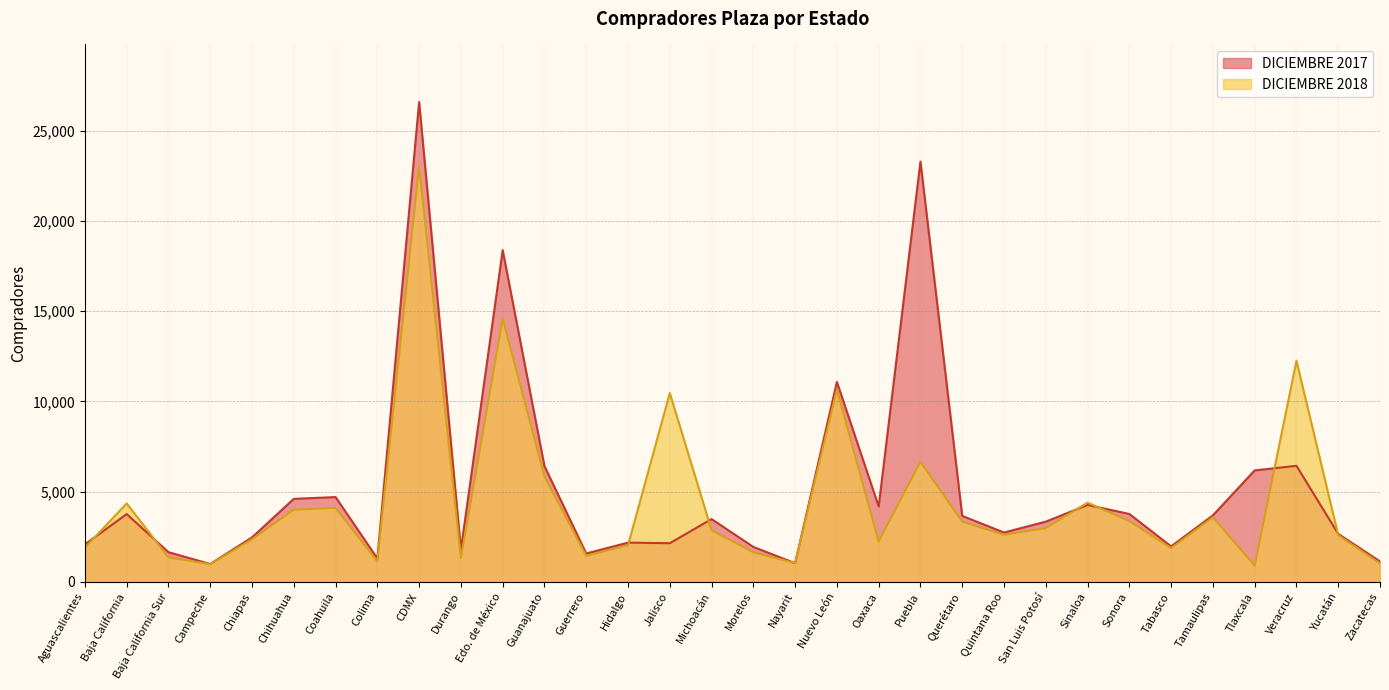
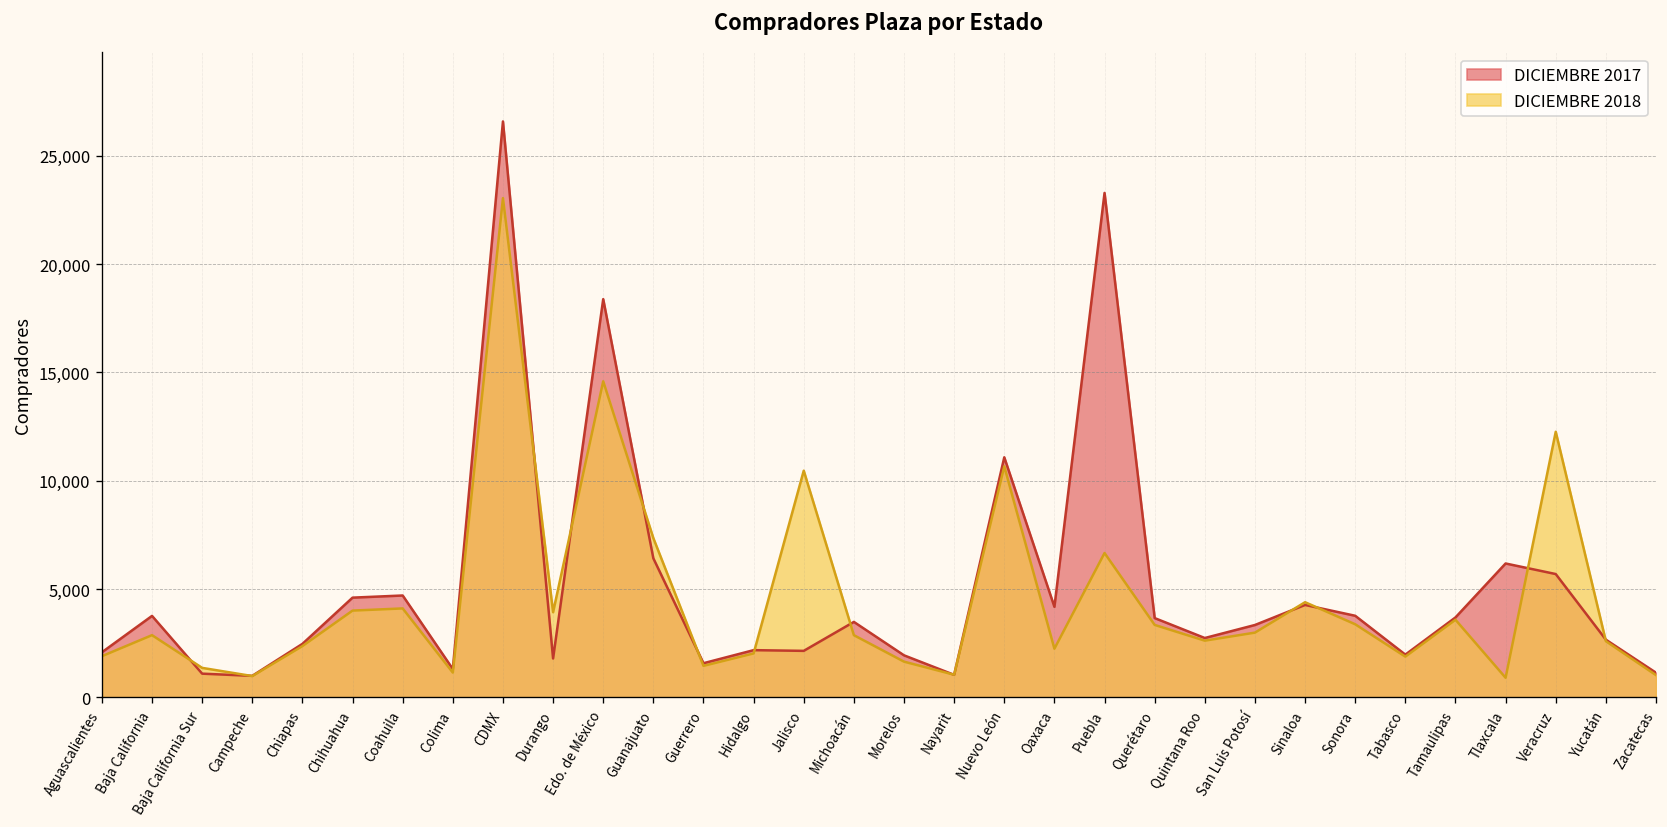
DICIEMBRE 2018, Baja California: 4,300 -> 2,900
DICIEMBRE 2017, Baja California Sur: 1,600 -> 1,100
DICIEMBRE 2018, Durango: 1,300 -> 3,900
DICIEMBRE 2018, Guanajuato: 5,900 -> 7,300
DICIEMBRE 2017, Veracruz: 6,400 -> 5,700
